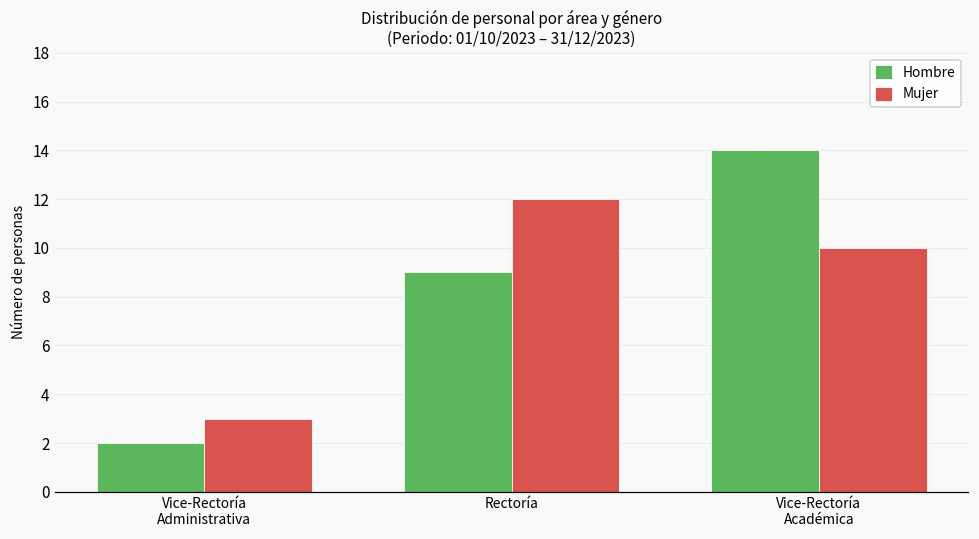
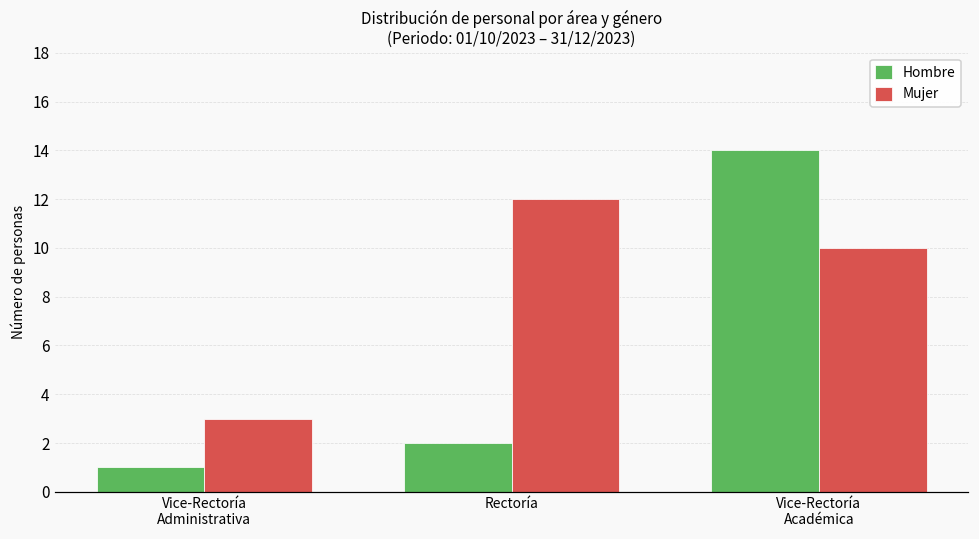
Hombre, Vice-Rectoría Administrativa: 2 -> 1
Hombre, Rectoría: 9 -> 2
